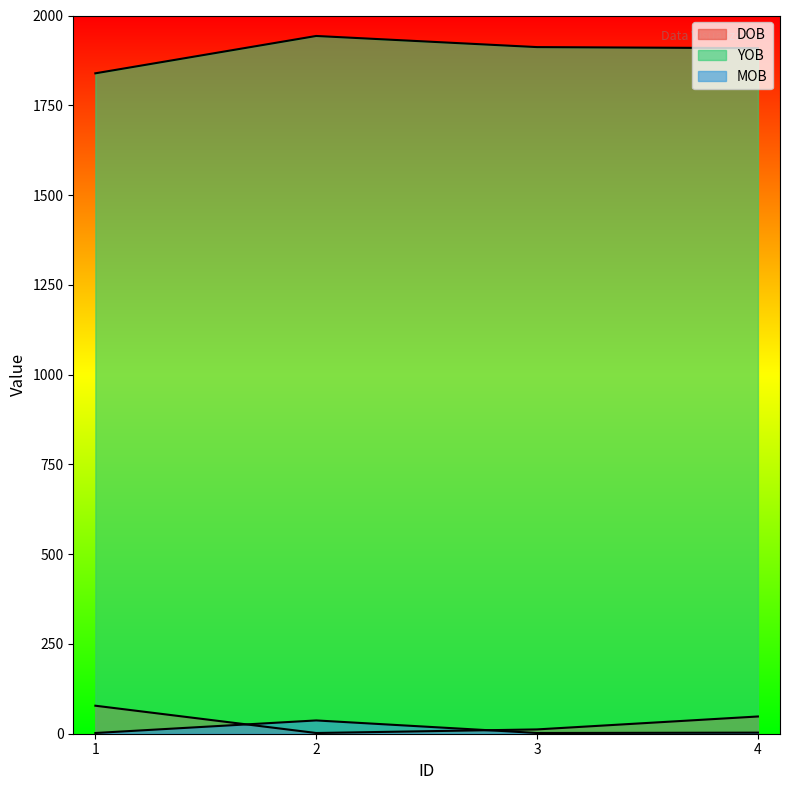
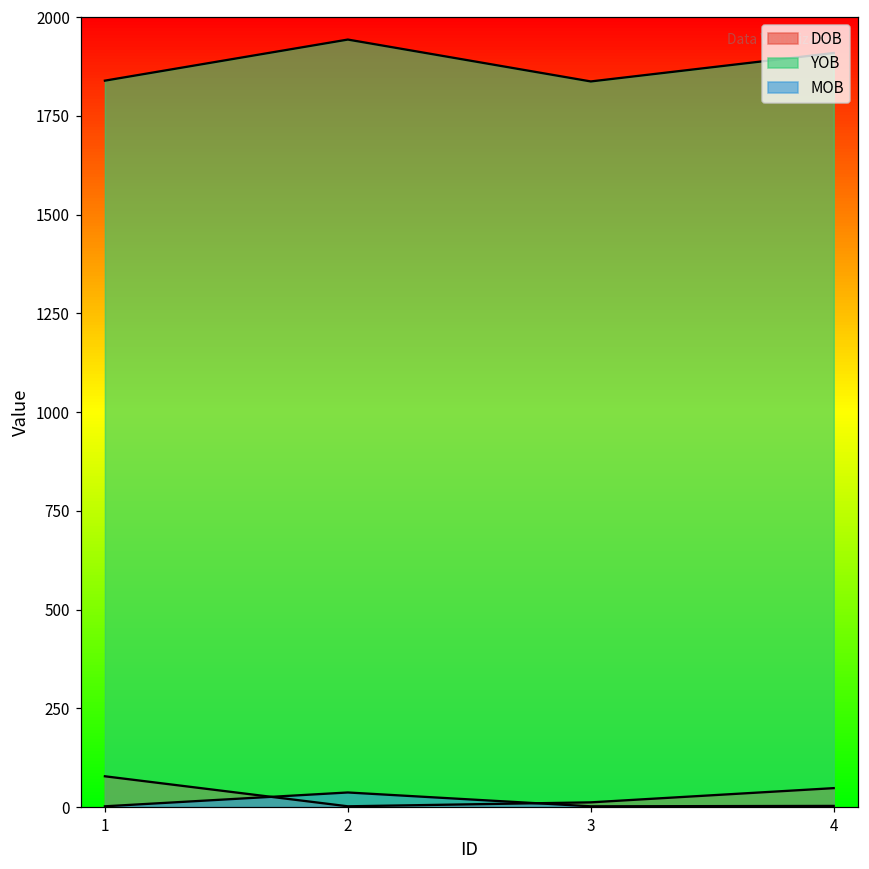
YOB, 3: 1910 -> 1840
